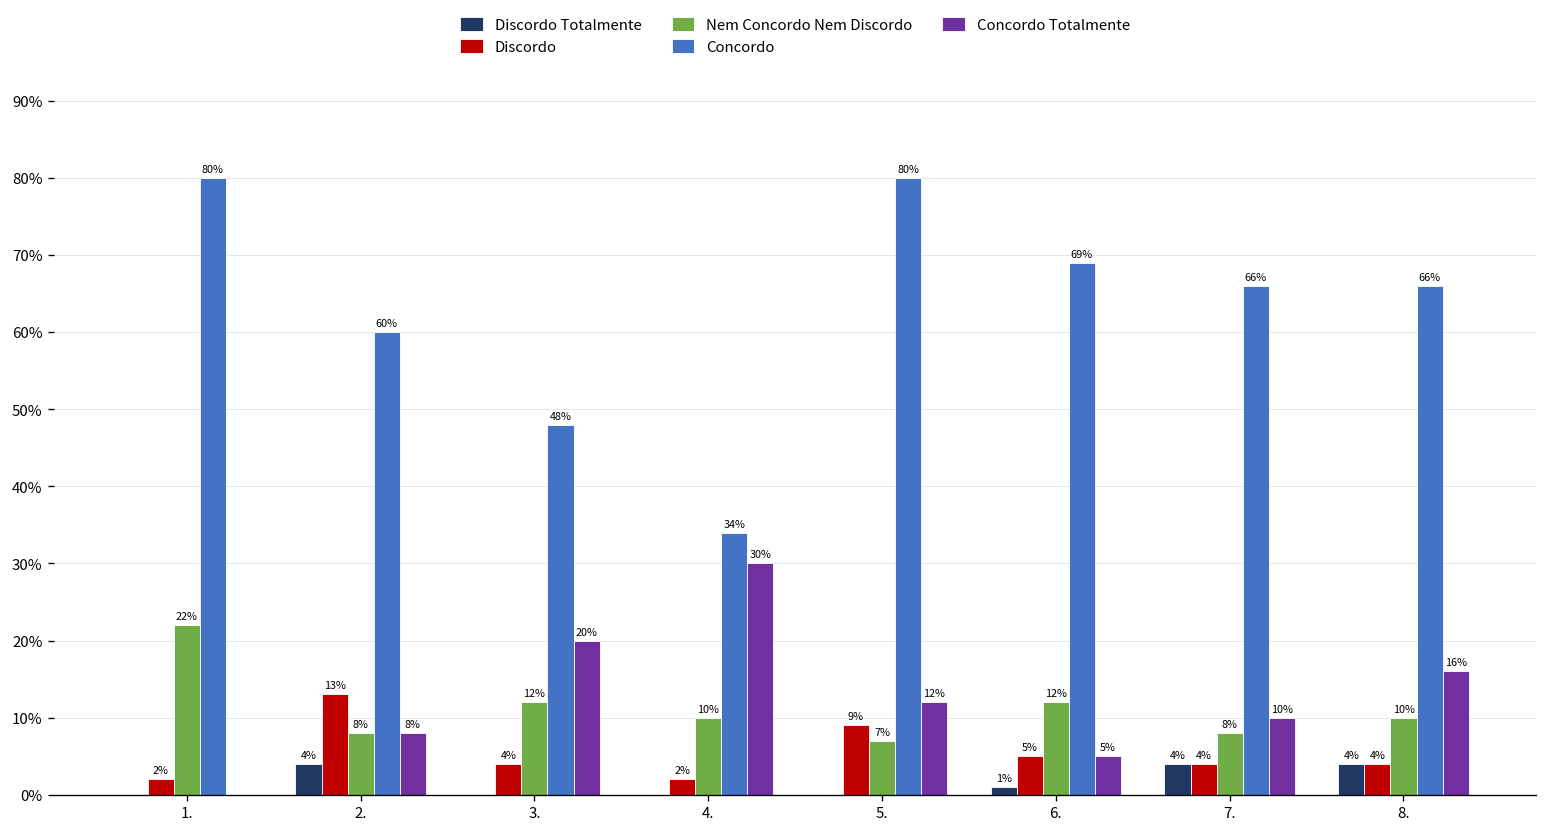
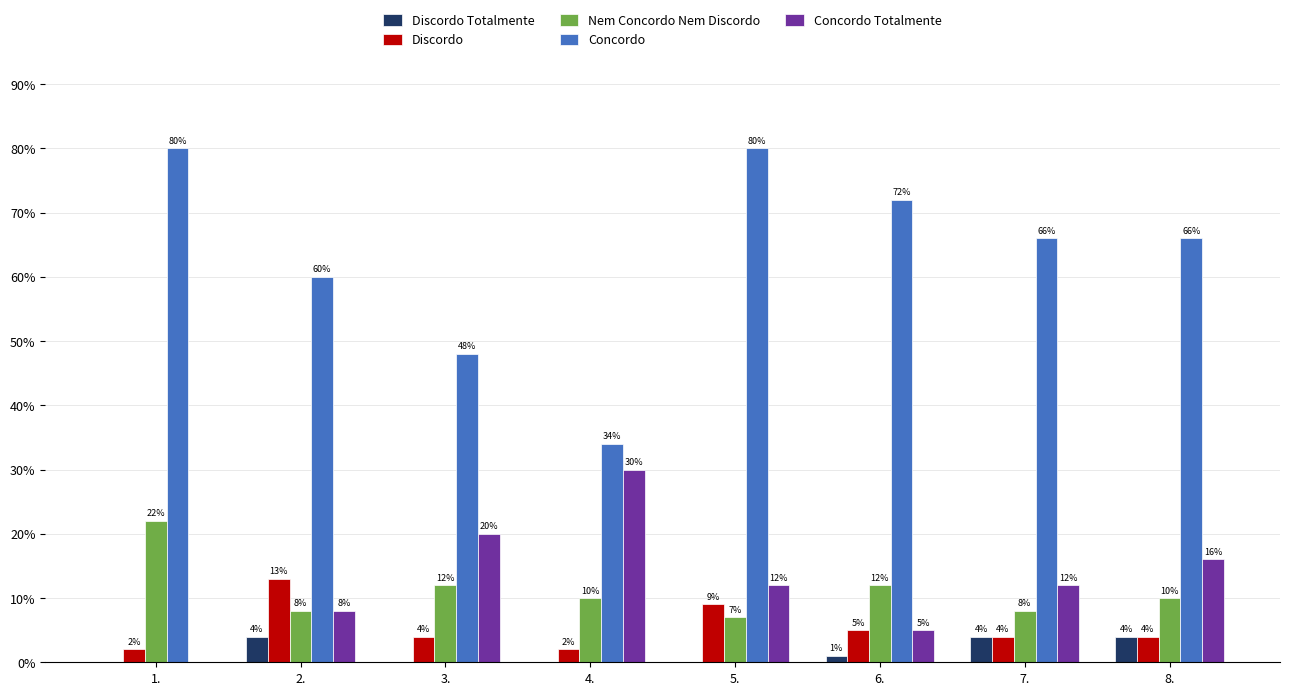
Concordo, 6.: 69% -> 72%
Concordo Totalmente, 7.: 10% -> 12%
